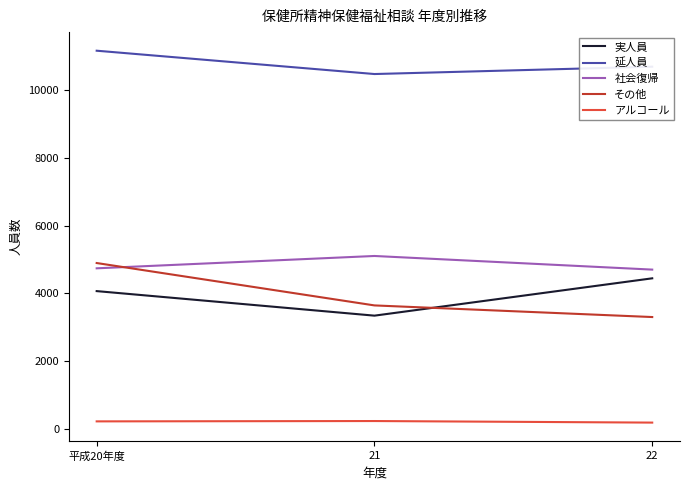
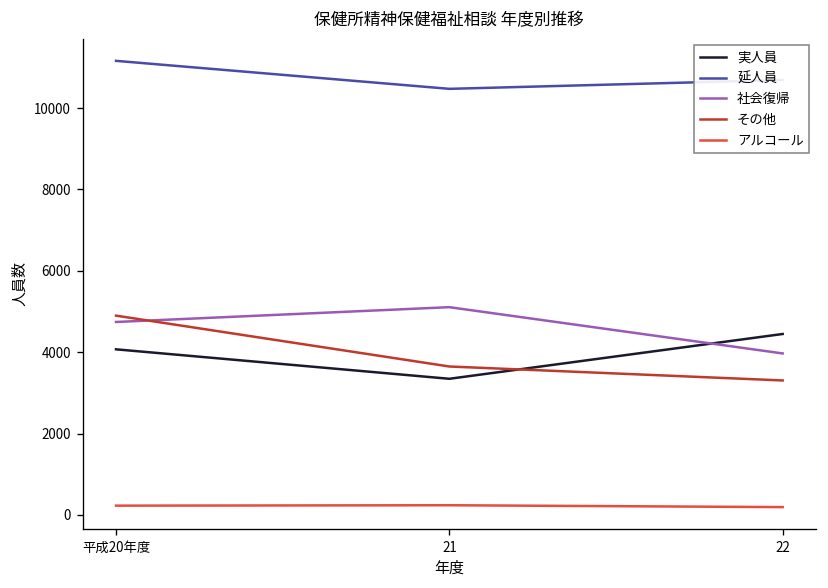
社会復帰, 22: 4700 -> 4000
